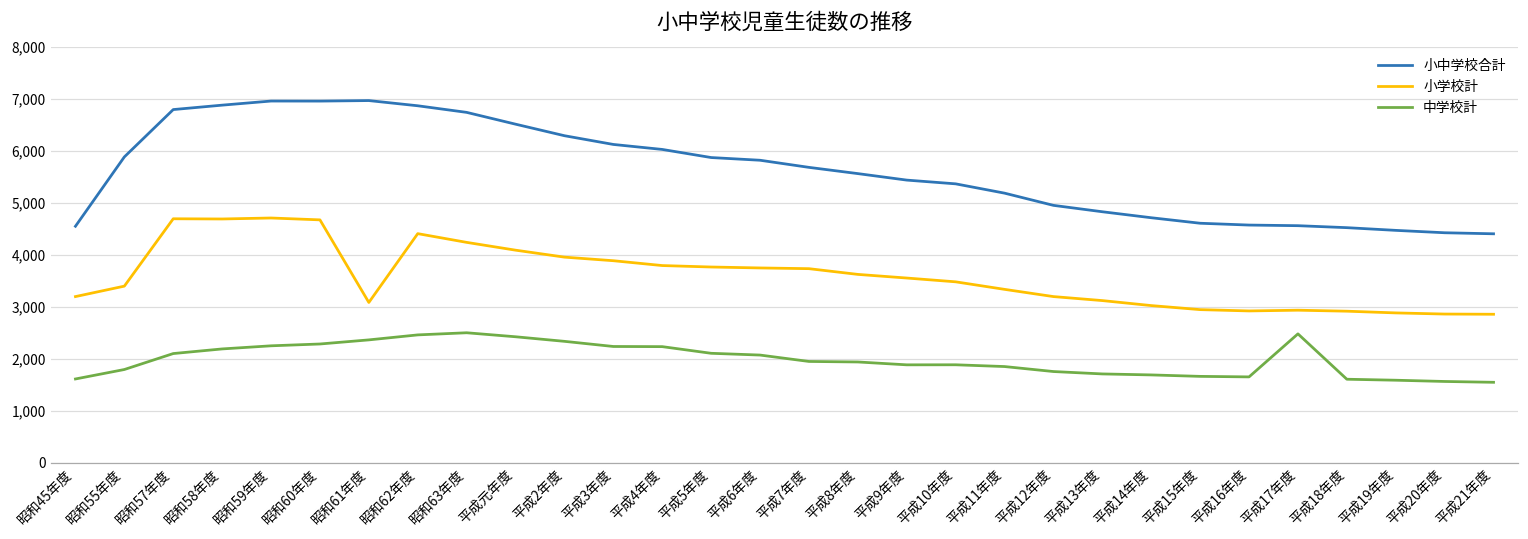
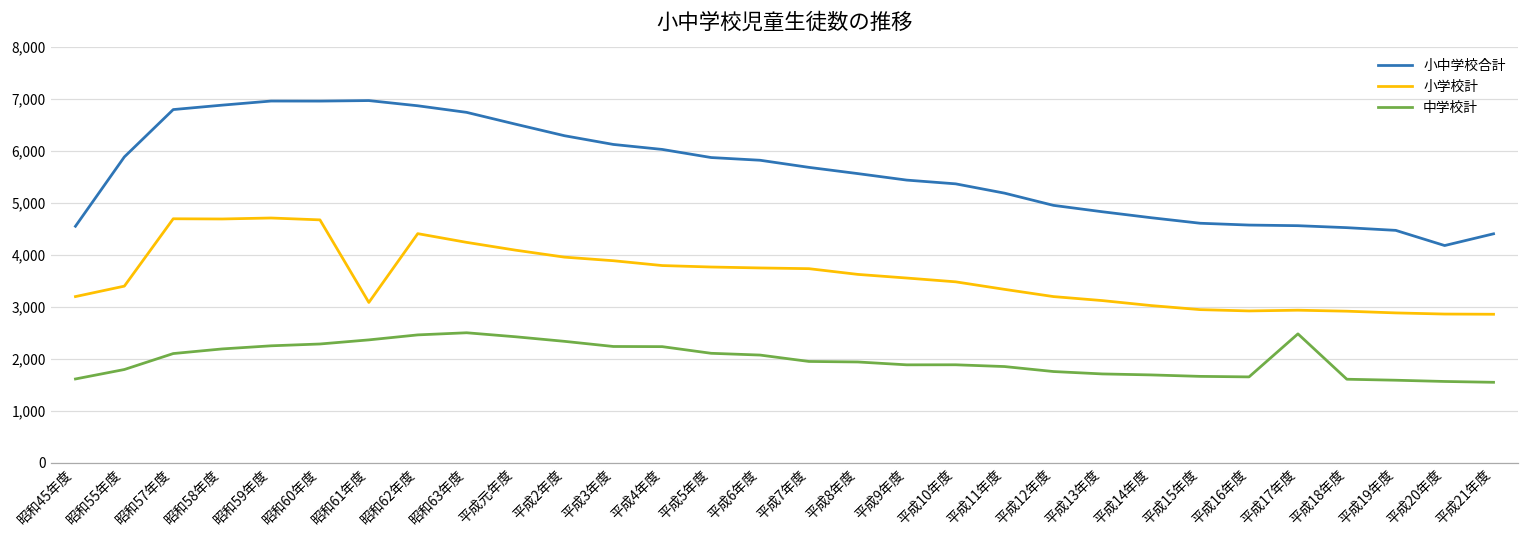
小中学校合計, 平成20年度: 4,400 -> 4,200
